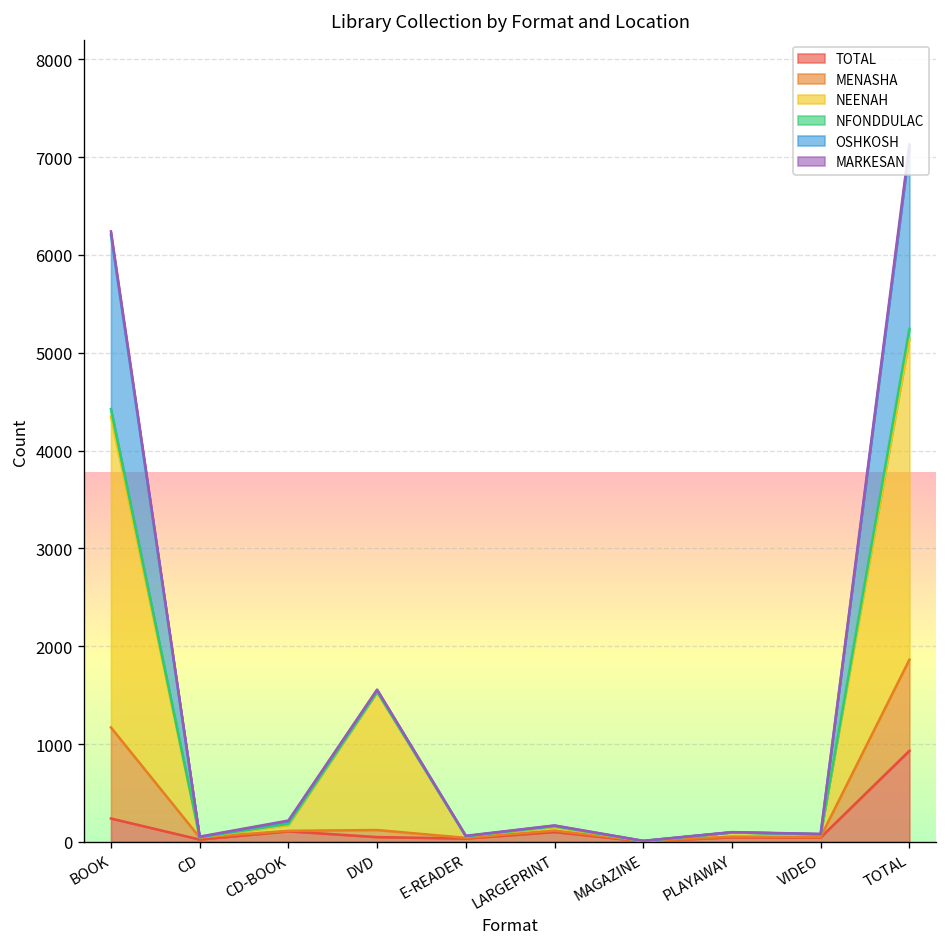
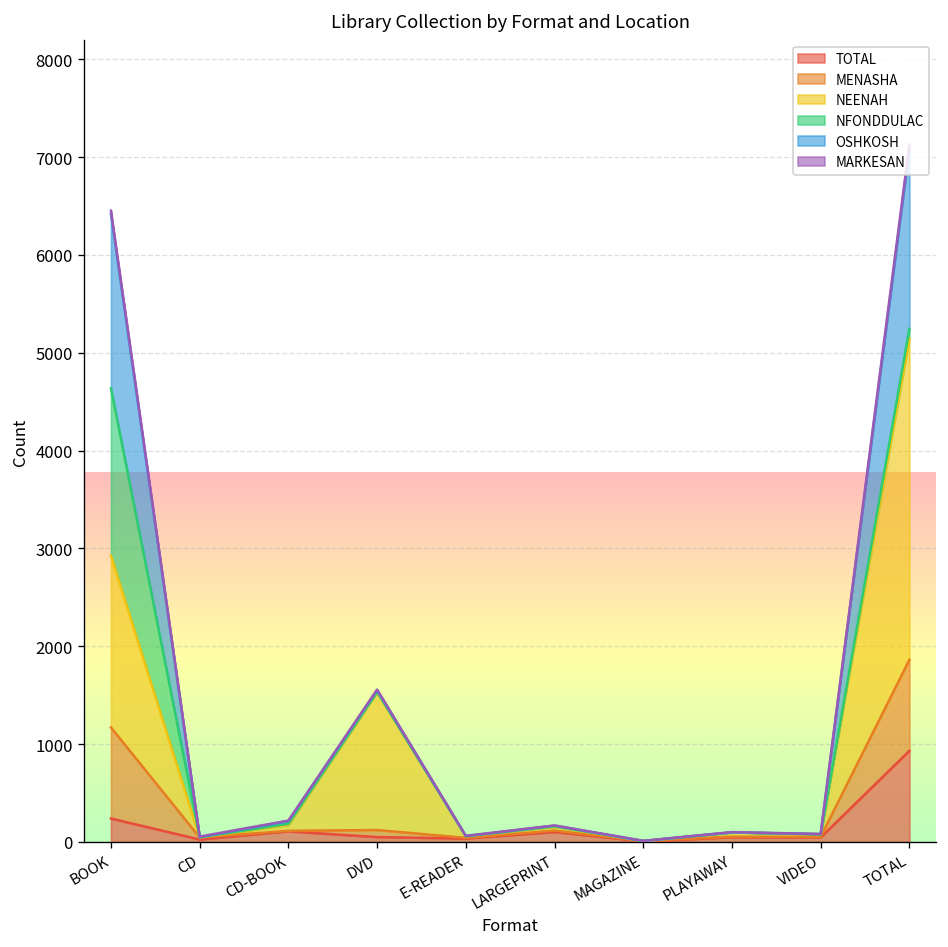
NEENAH, BOOK: 3200 -> 1800
NFONDDULAC, BOOK: 100 -> 1700
